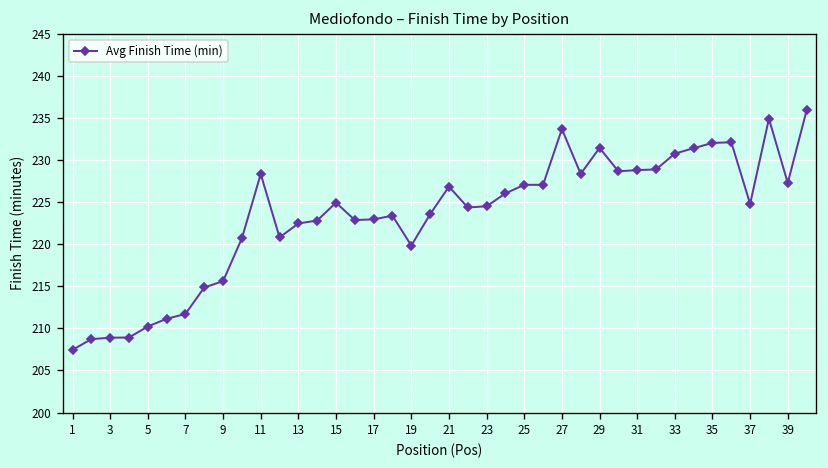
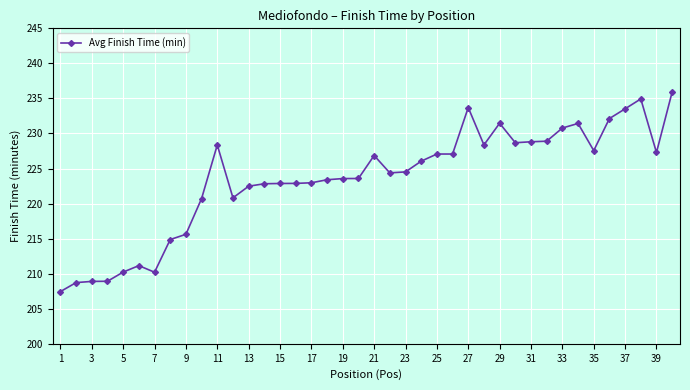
7: 212 -> 210
15: 225 -> 223
19: 220 -> 224
35: 232 -> 228
37: 225 -> 234
